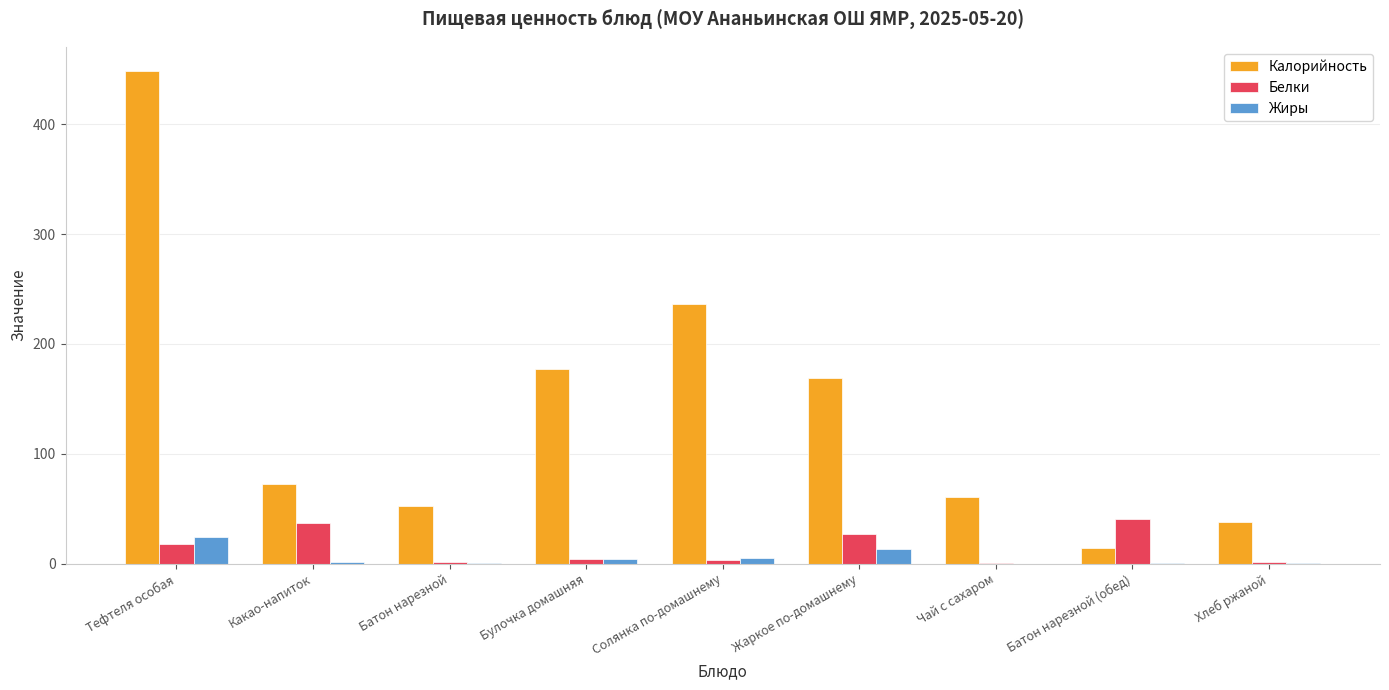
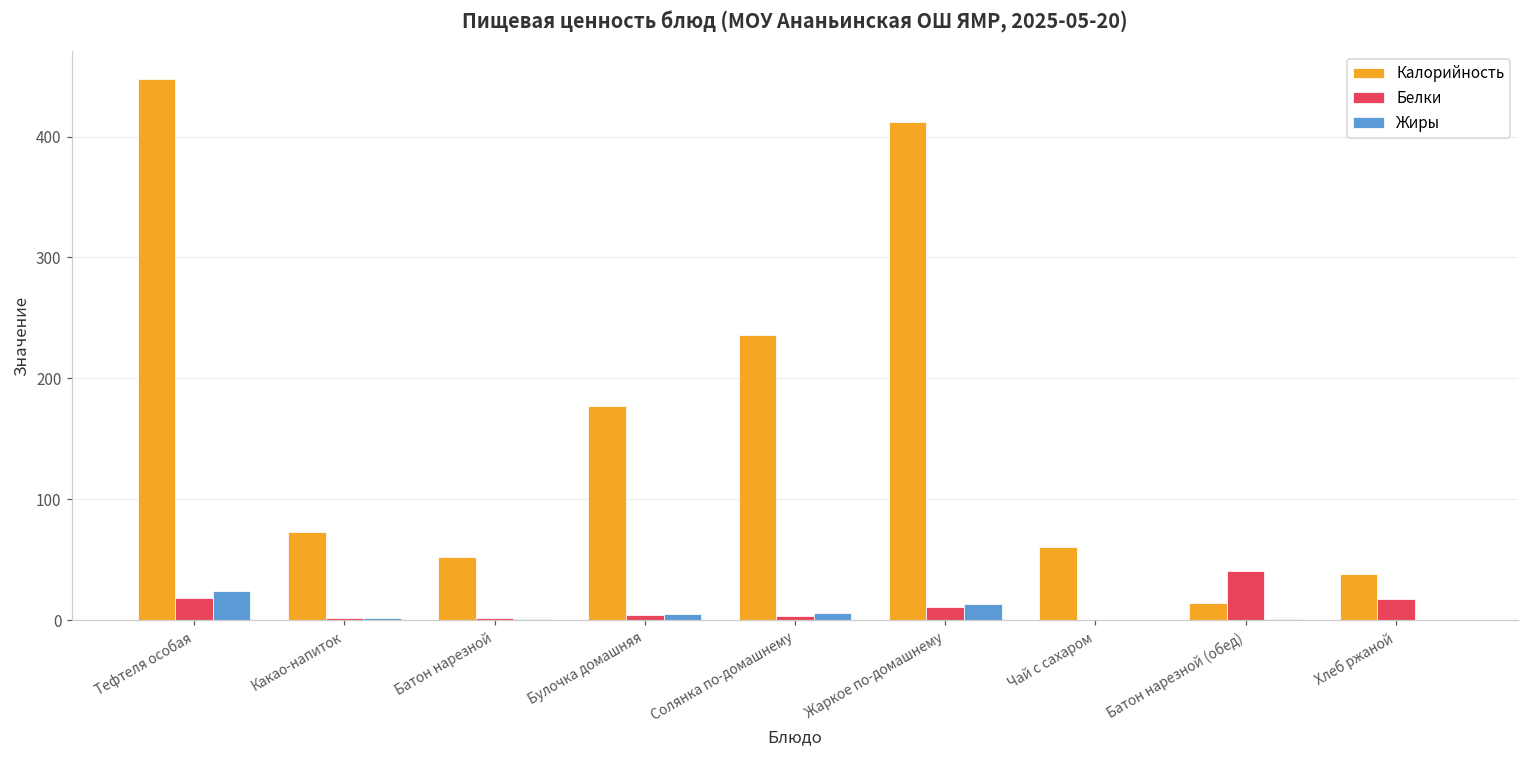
Белки, Какао-напиток: 37 -> 2
Калорийность, Жаркое по-домашнему: 169 -> 412
Белки, Жаркое по-домашнему: 27 -> 11
Белки, Хлеб ржаной: 2 -> 18
